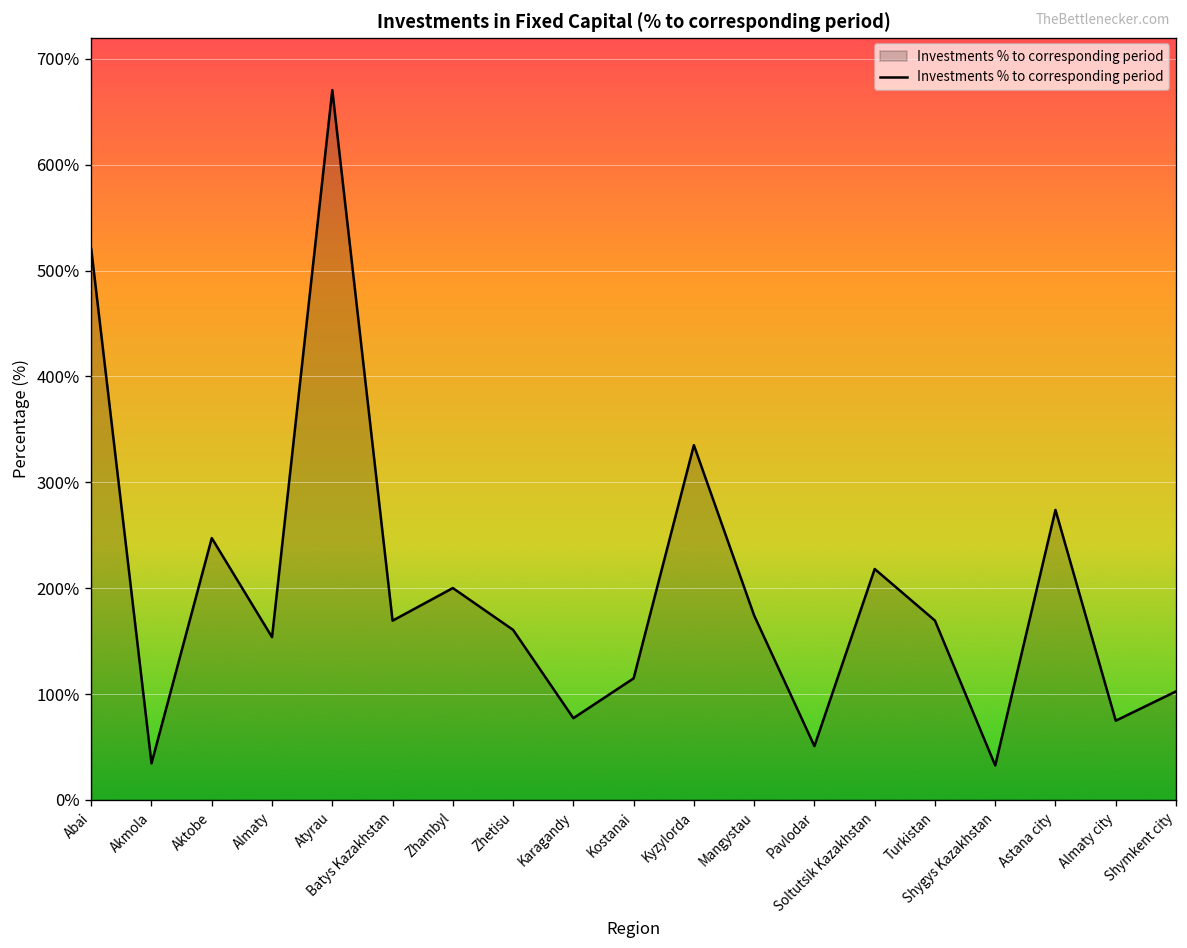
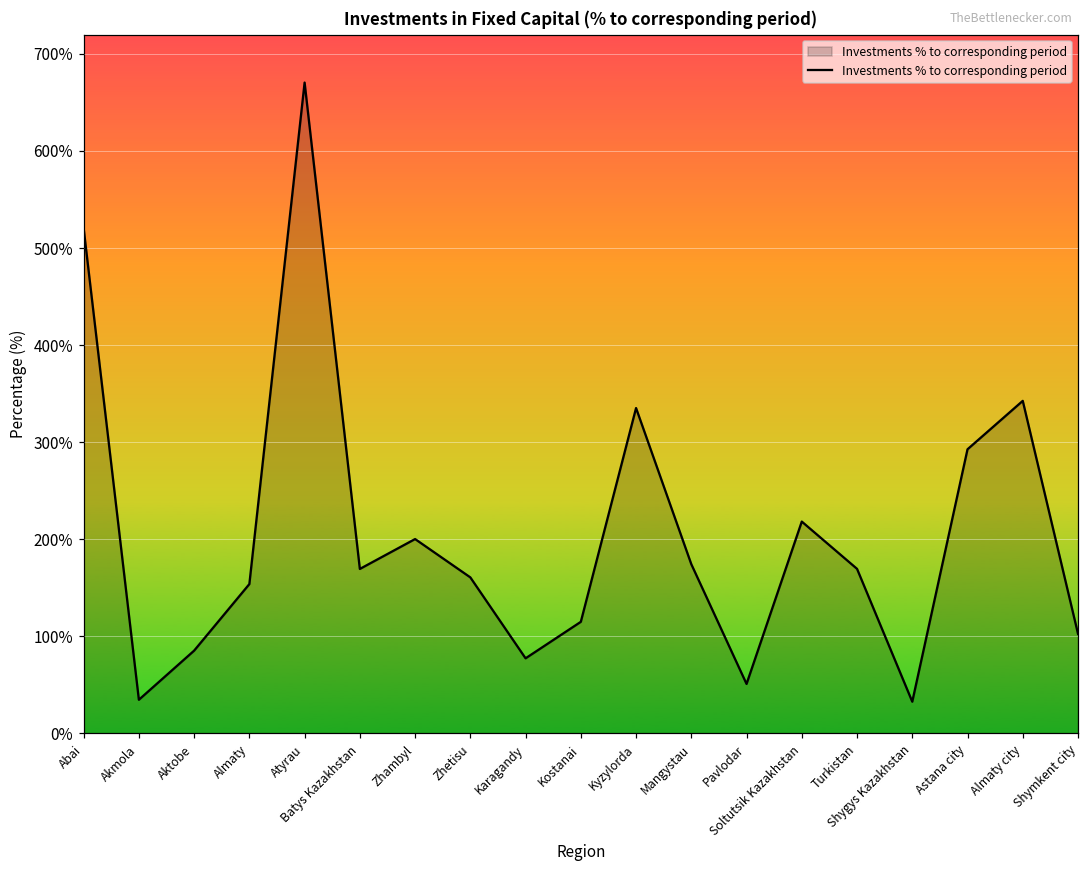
Aktobe: 250% -> 90%
Astana city: 270% -> 290%
Almaty city: 70% -> 340%
